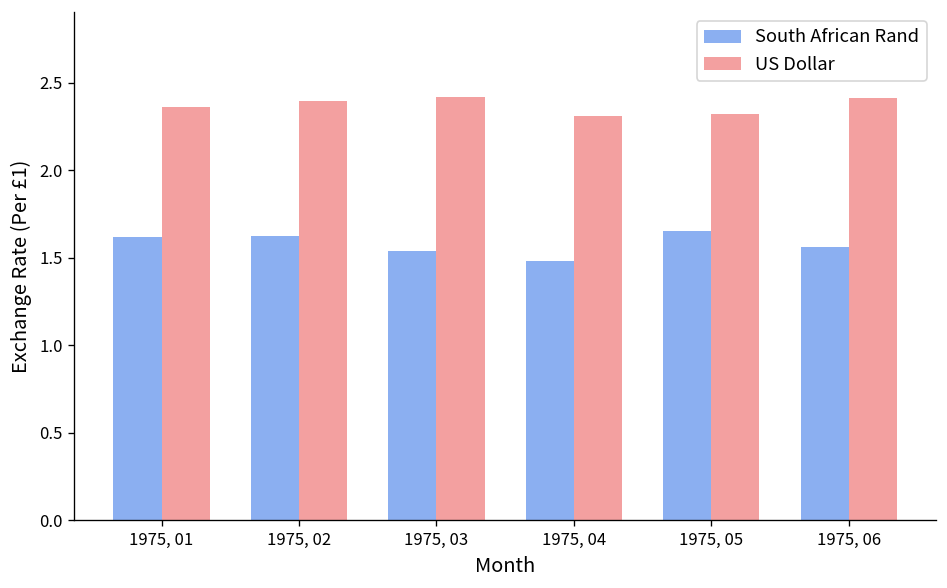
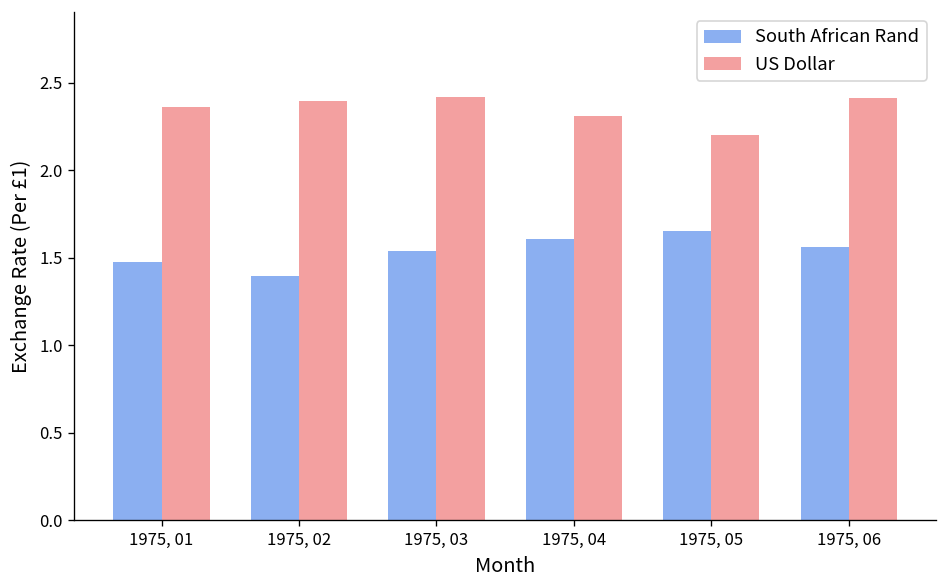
South African Rand, 1975, 01: 1.62 -> 1.48
South African Rand, 1975, 02: 1.62 -> 1.40
South African Rand, 1975, 04: 1.48 -> 1.61
US Dollar, 1975, 05: 2.32 -> 2.20
